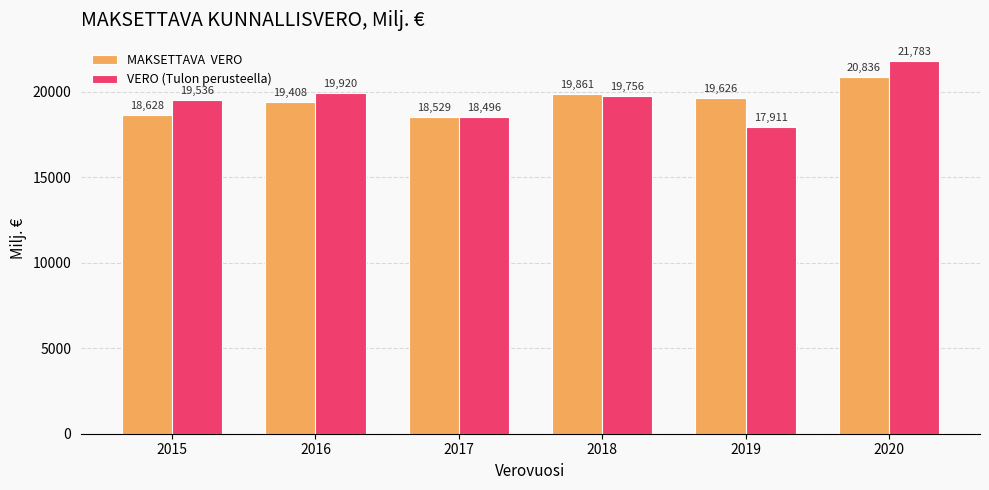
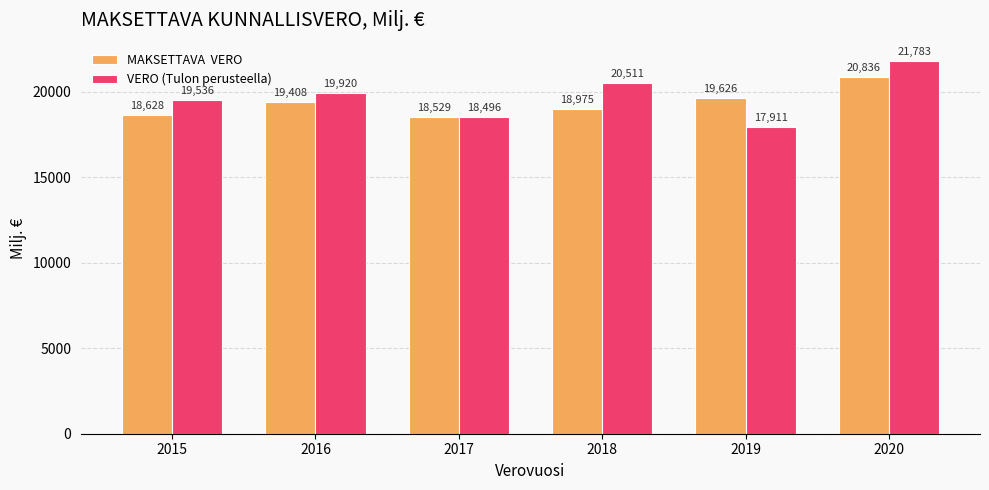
MAKSETTAVA VERO, 2018: 19,861 -> 18,975
VERO (Tulon perusteella), 2018: 19,756 -> 20,511
